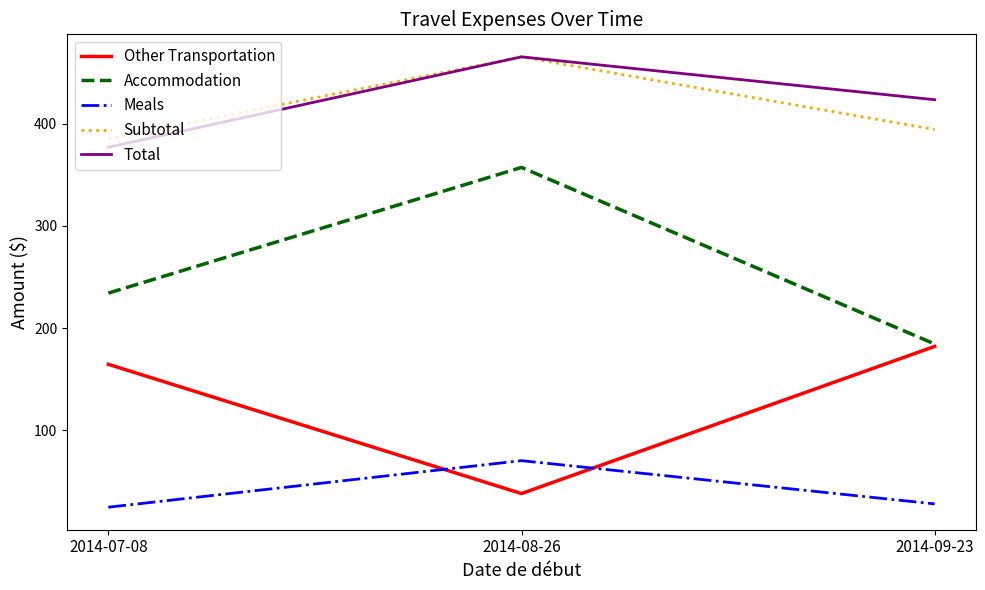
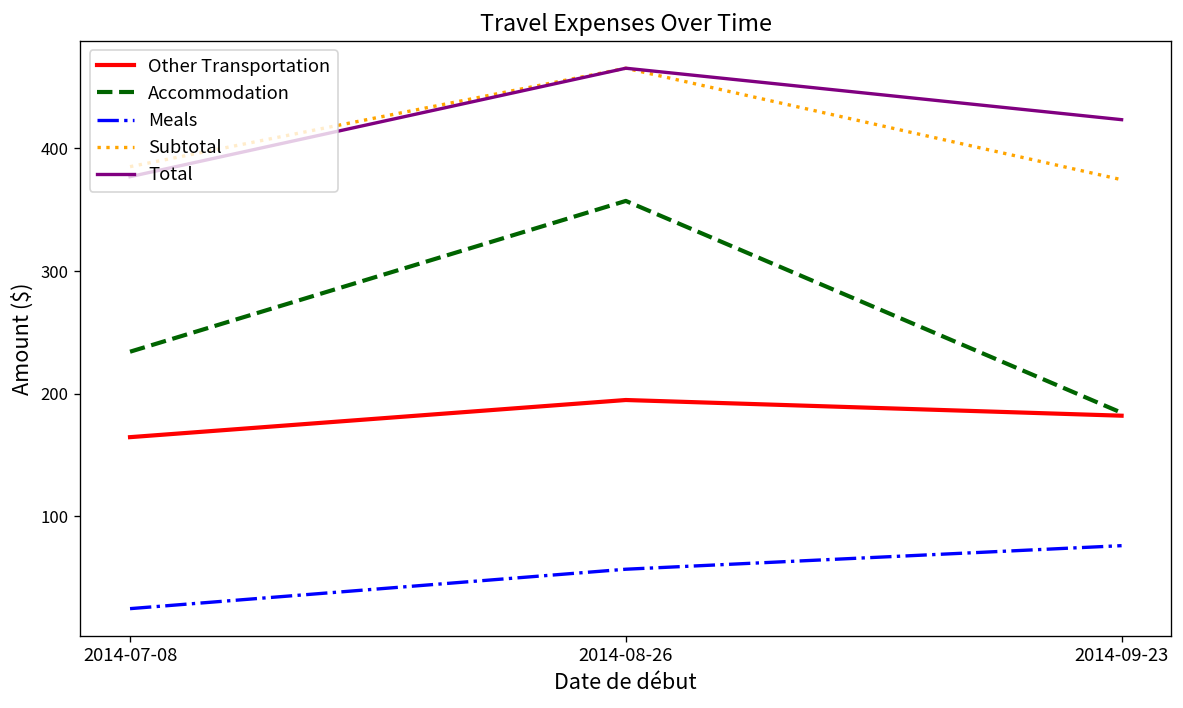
Other Transportation, 2014-08-26: 38 -> 195
Meals, 2014-08-26: 70 -> 57
Meals, 2014-09-23: 28 -> 76
Subtotal, 2014-09-23: 394 -> 374
